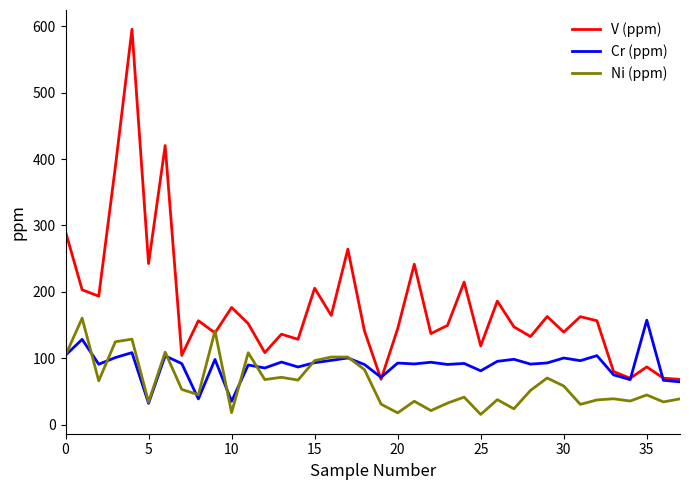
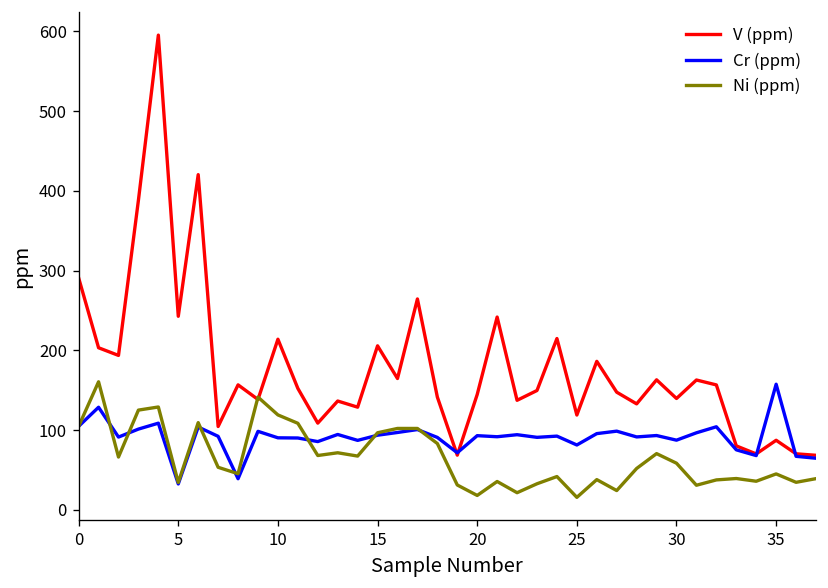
V (ppm), 10: 180 -> 210
Cr (ppm), 10: 40 -> 90
Ni (ppm), 10: 20 -> 120
Cr (ppm), 30: 100 -> 90
